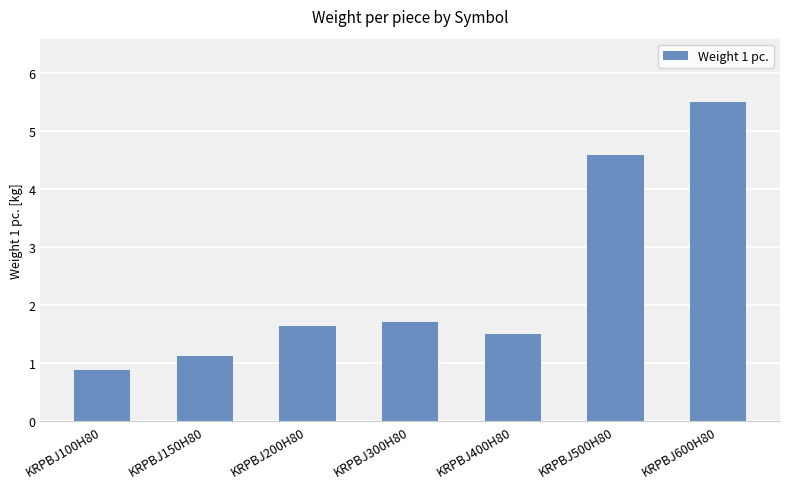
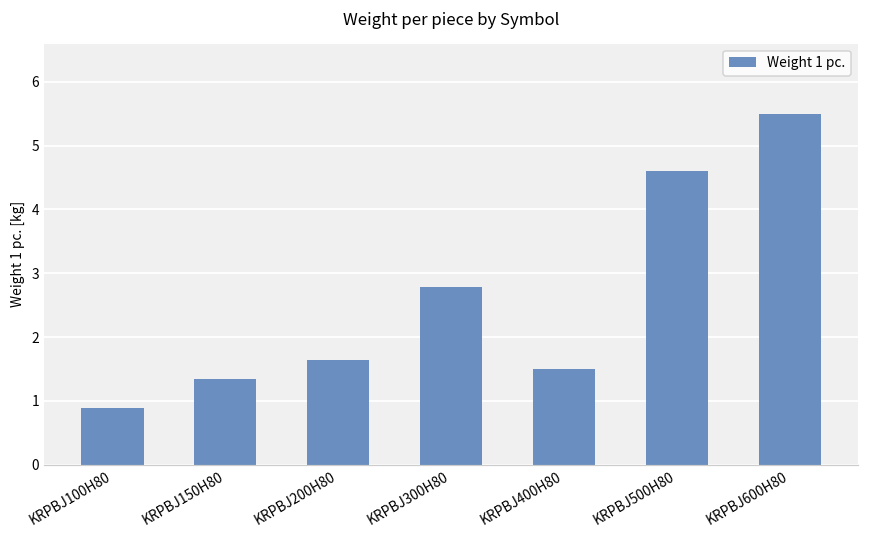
KRPBJ150H80: 1.1 -> 1.3
KRPBJ300H80: 1.7 -> 2.8
